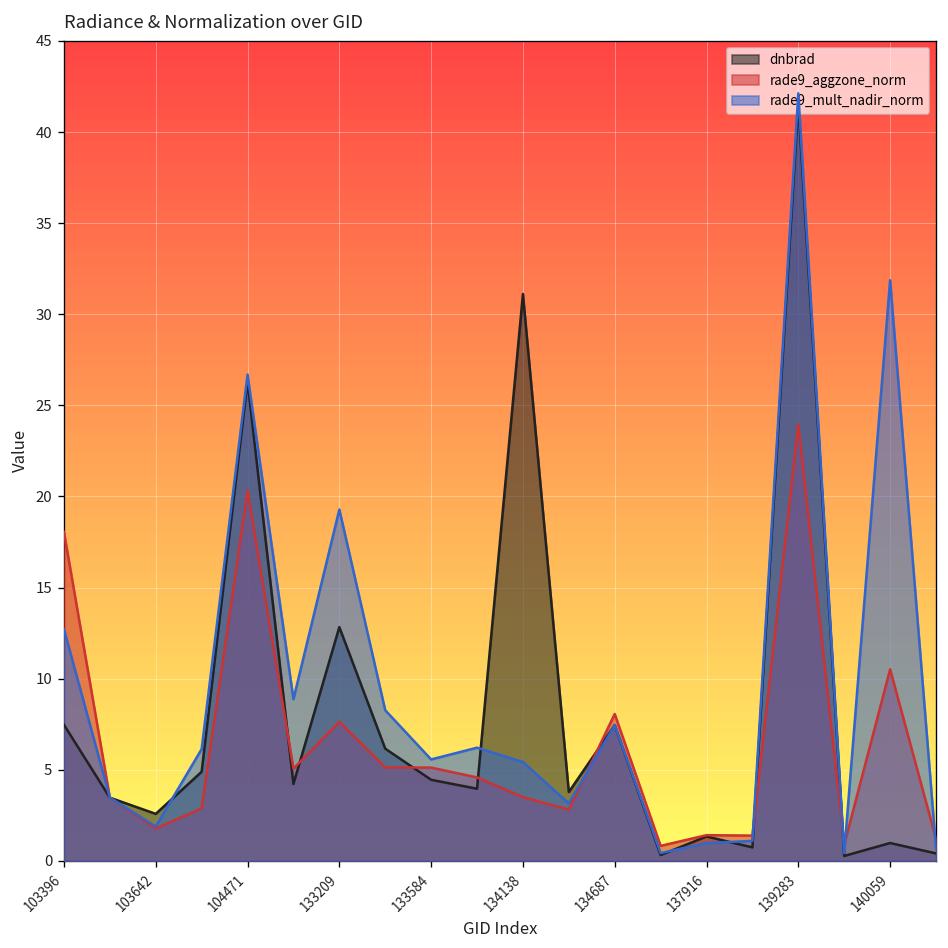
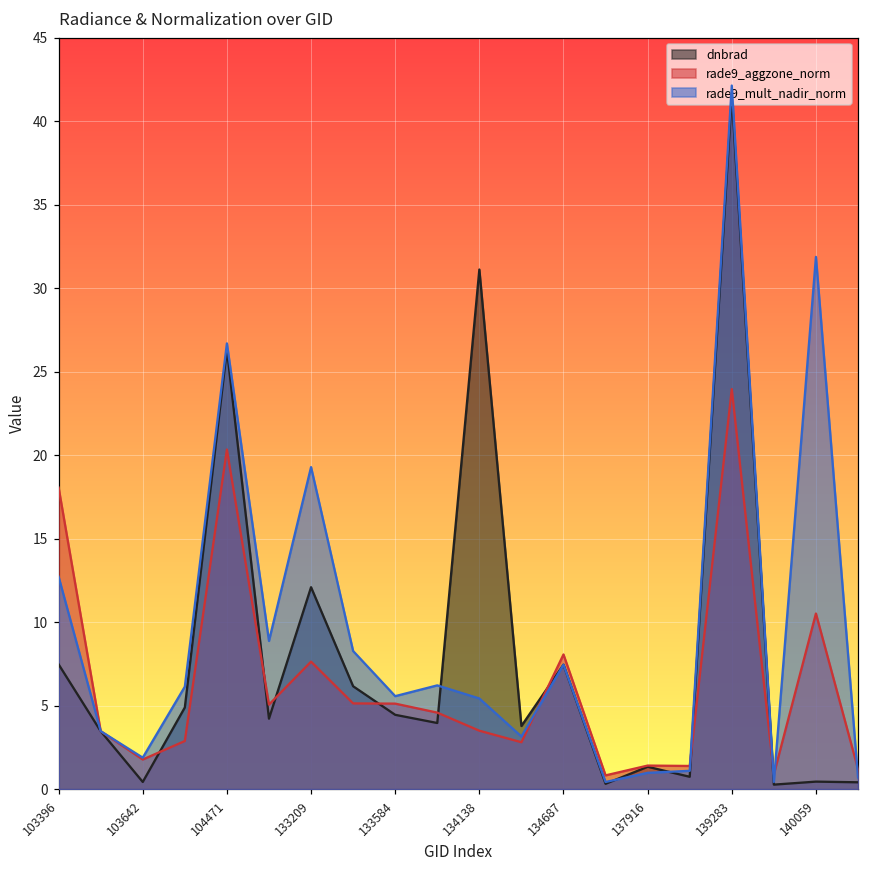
dnbrad, 103642: 2.6 -> 0.4
dnbrad, 133209: 12.8 -> 12.1
dnbrad, 140059: 1.0 -> 0.5
